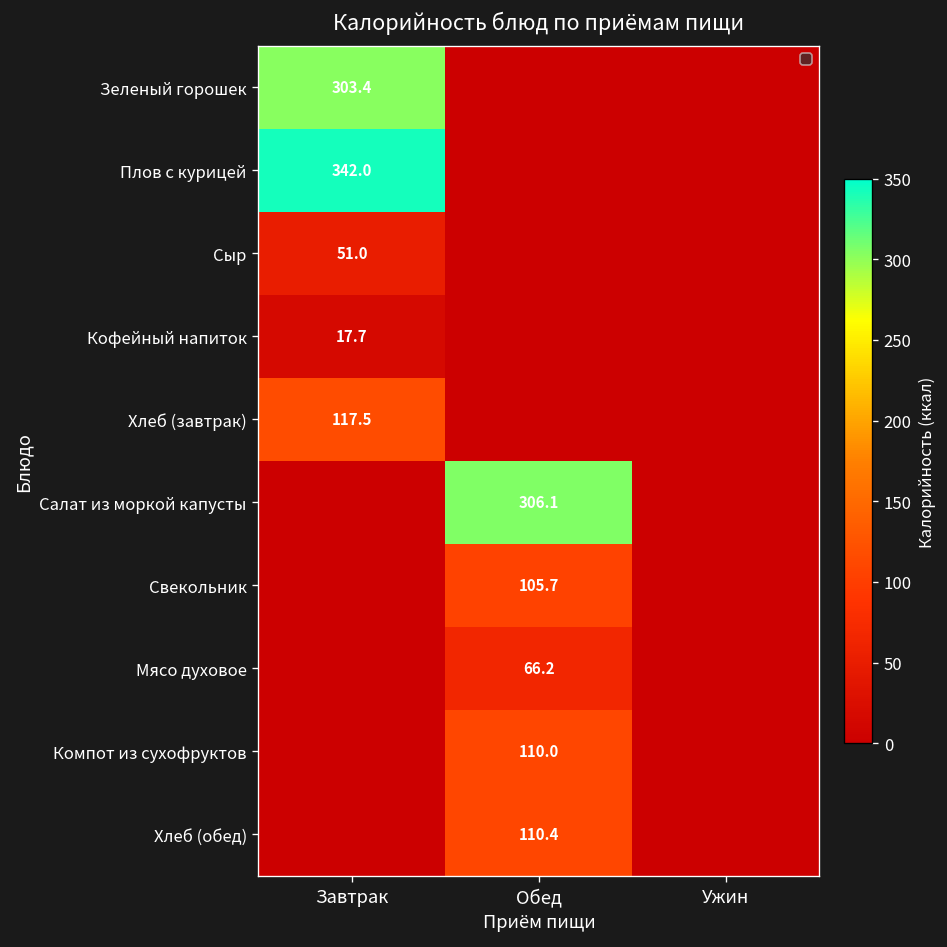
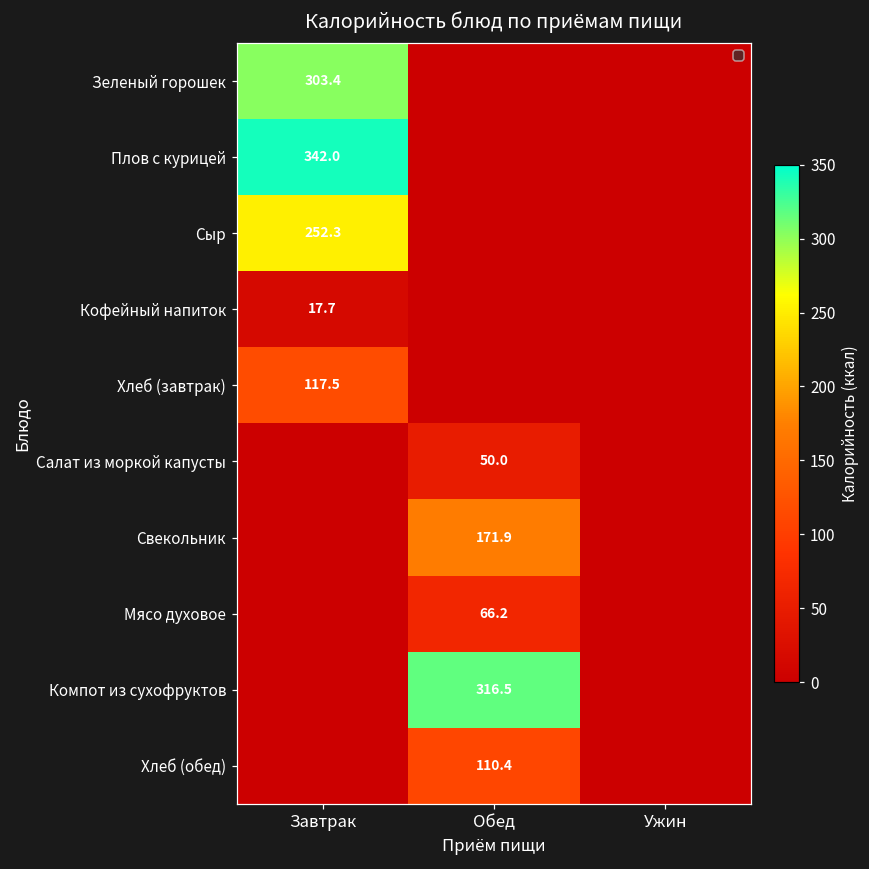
Сыр, Завтрак: 51.0 -> 252.3
Салат из моркой капусты, Обед: 306.1 -> 50.0
Свекольник, Обед: 105.7 -> 171.9
Компот из сухофруктов, Обед: 110.0 -> 316.5
